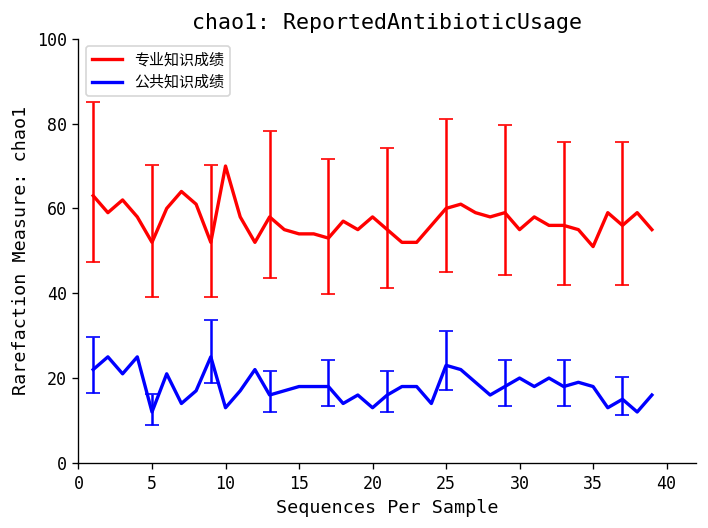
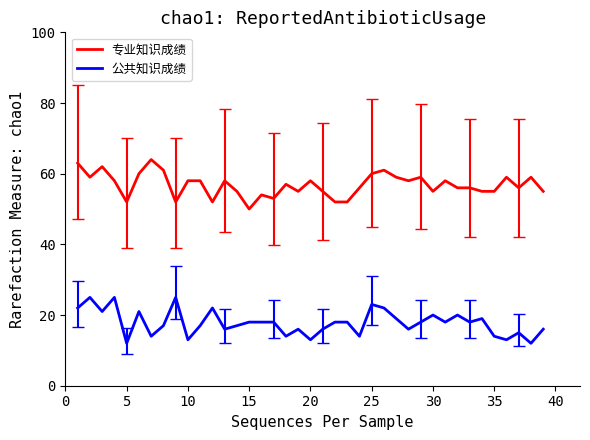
专业知识成绩, 10: 70 -> 58
专业知识成绩, 15: 54 -> 50
专业知识成绩, 35: 51 -> 55
公共知识成绩, 35: 18 -> 14
